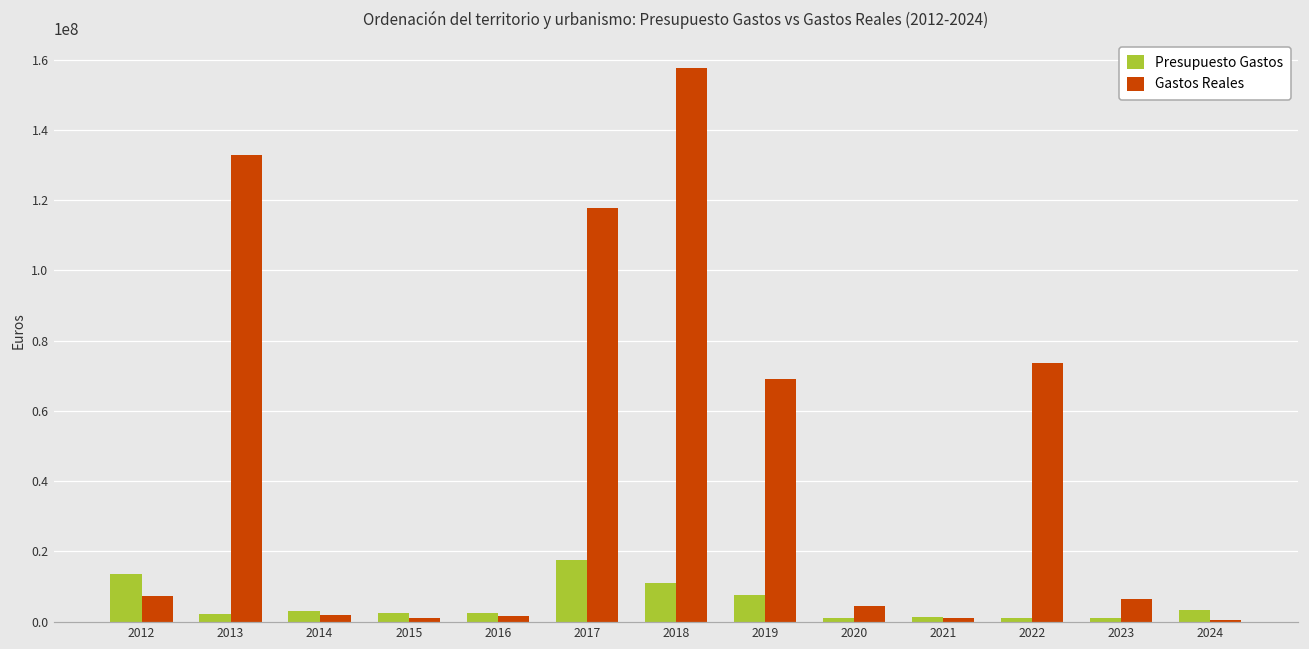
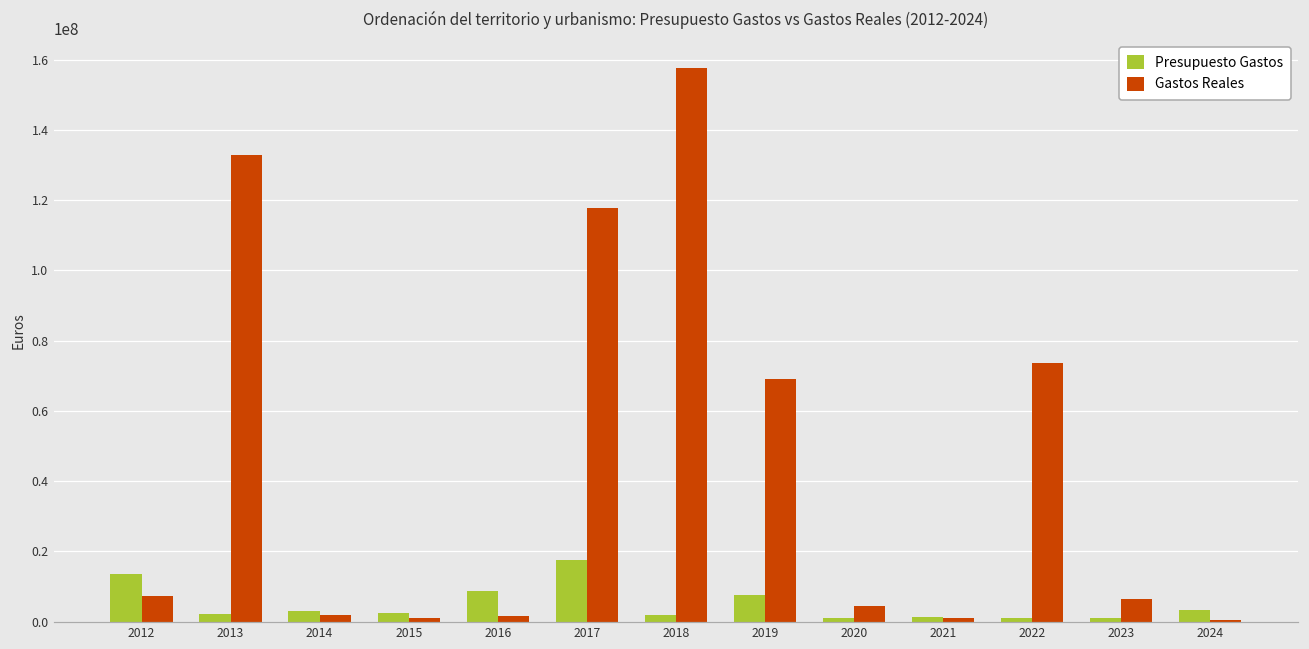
Presupuesto Gastos, 2016: 3000000 -> 9000000
Presupuesto Gastos, 2018: 11000000 -> 2000000
